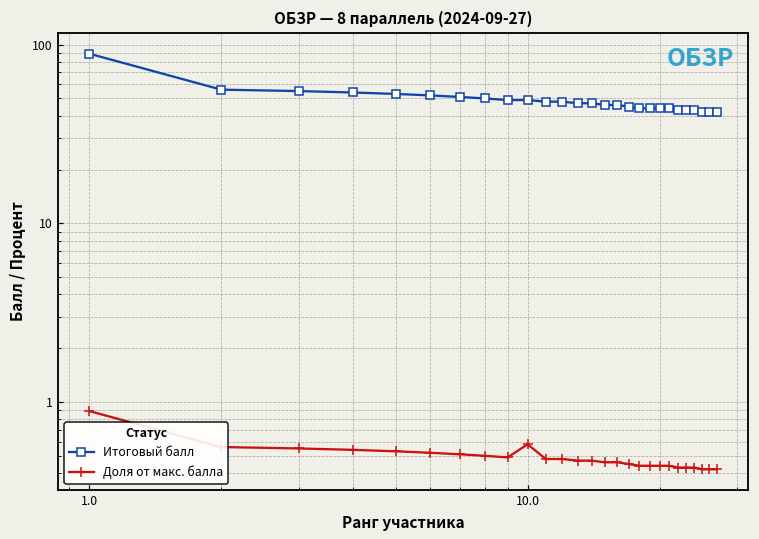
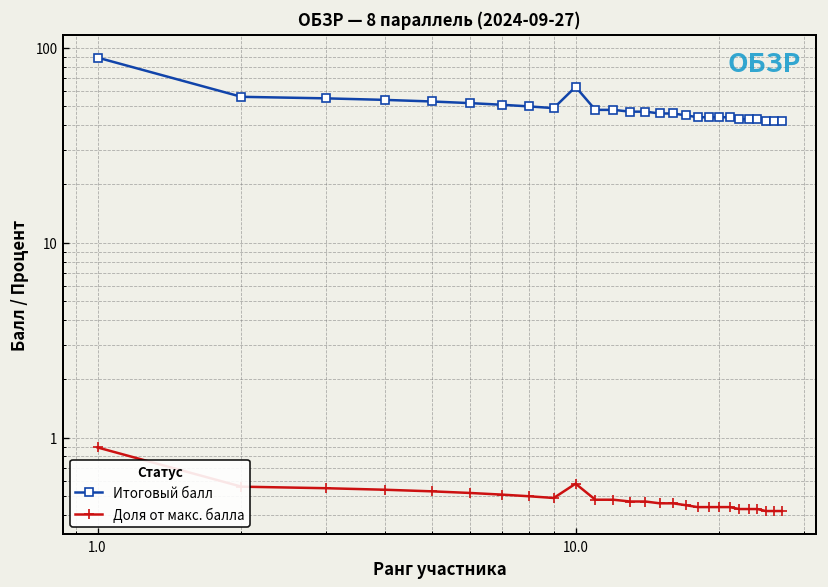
Итоговый балл, 10.0: 49 -> 63
